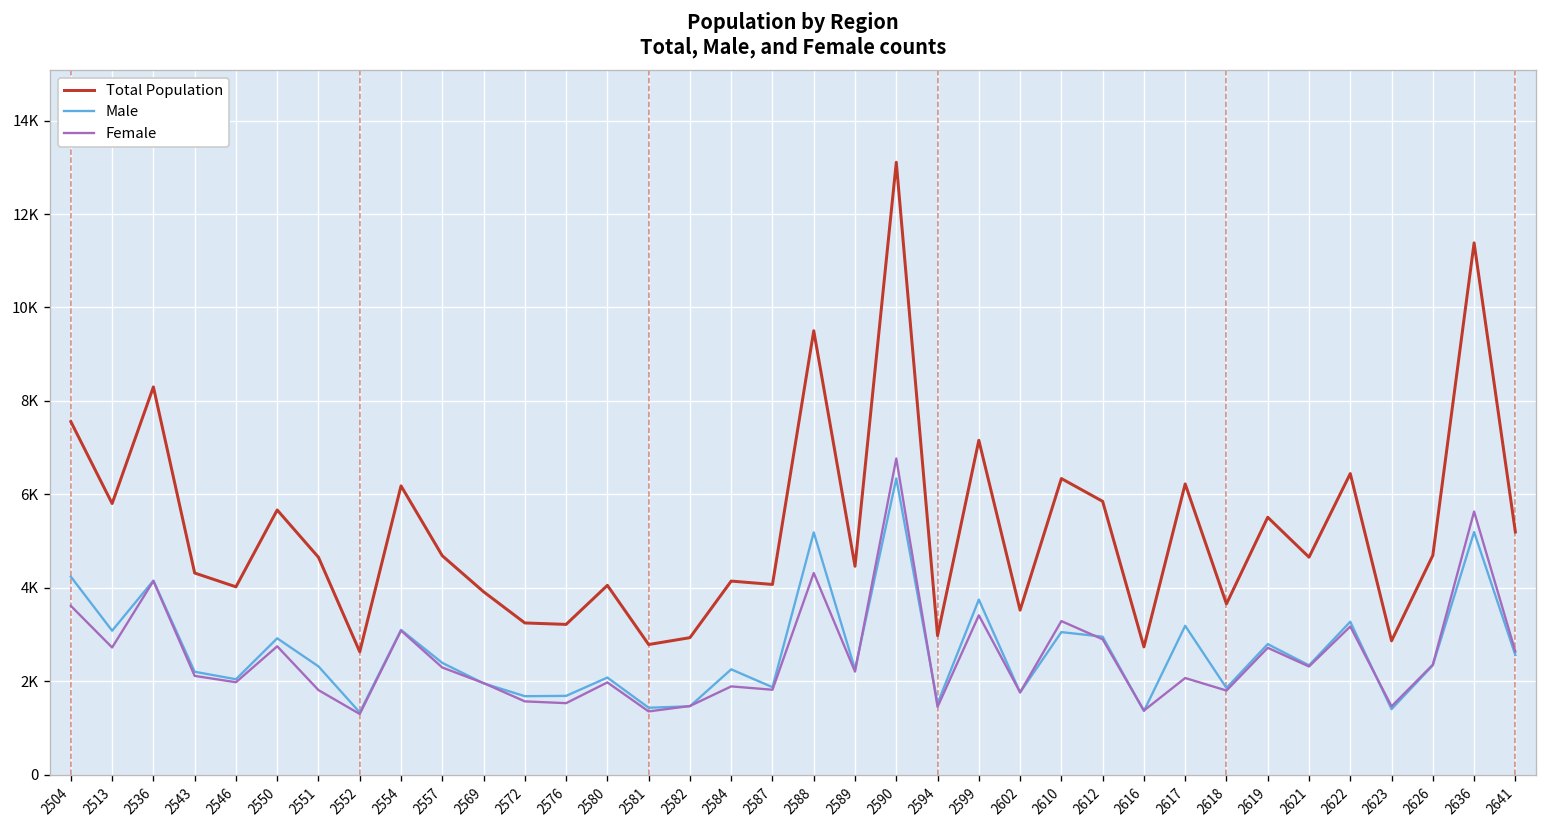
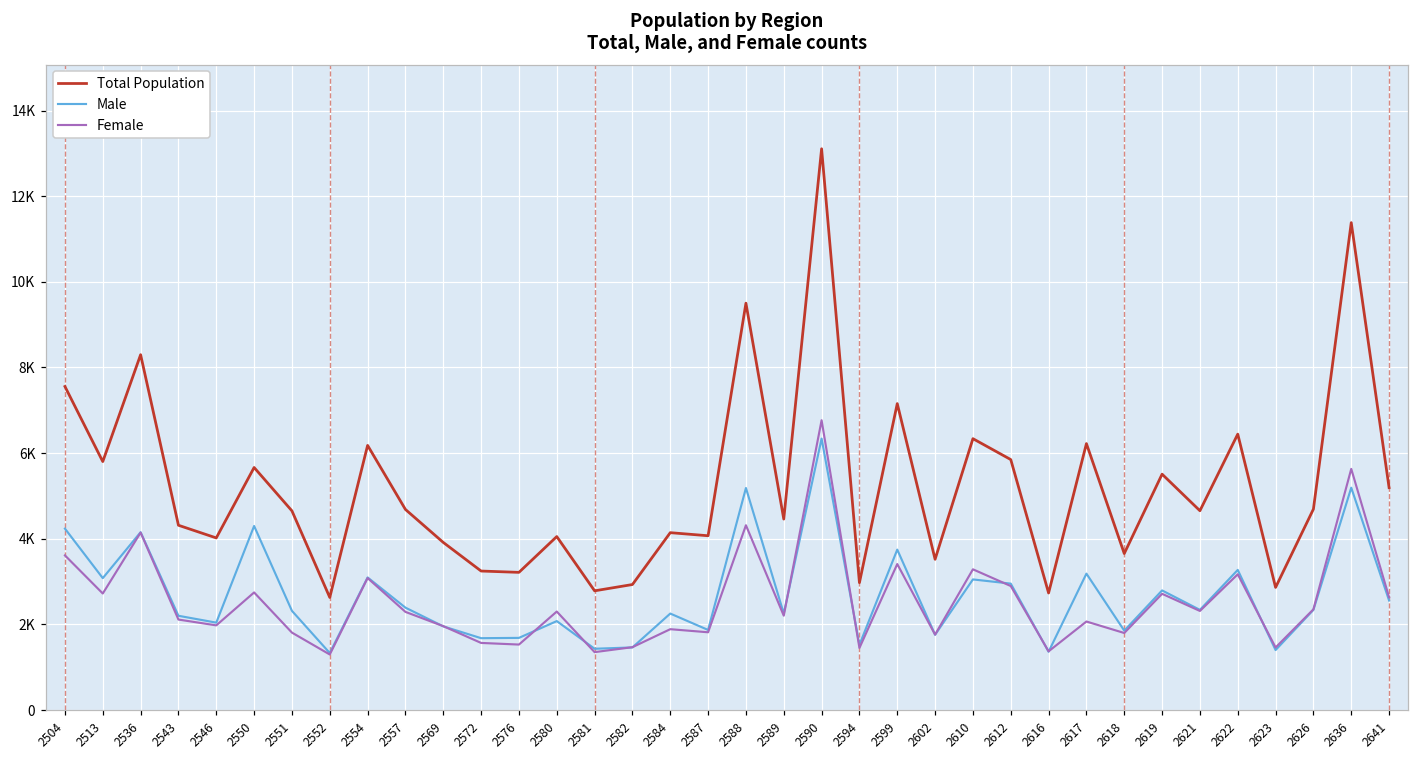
Male, 2550: 2900 -> 4300
Female, 2580: 2000 -> 2300
